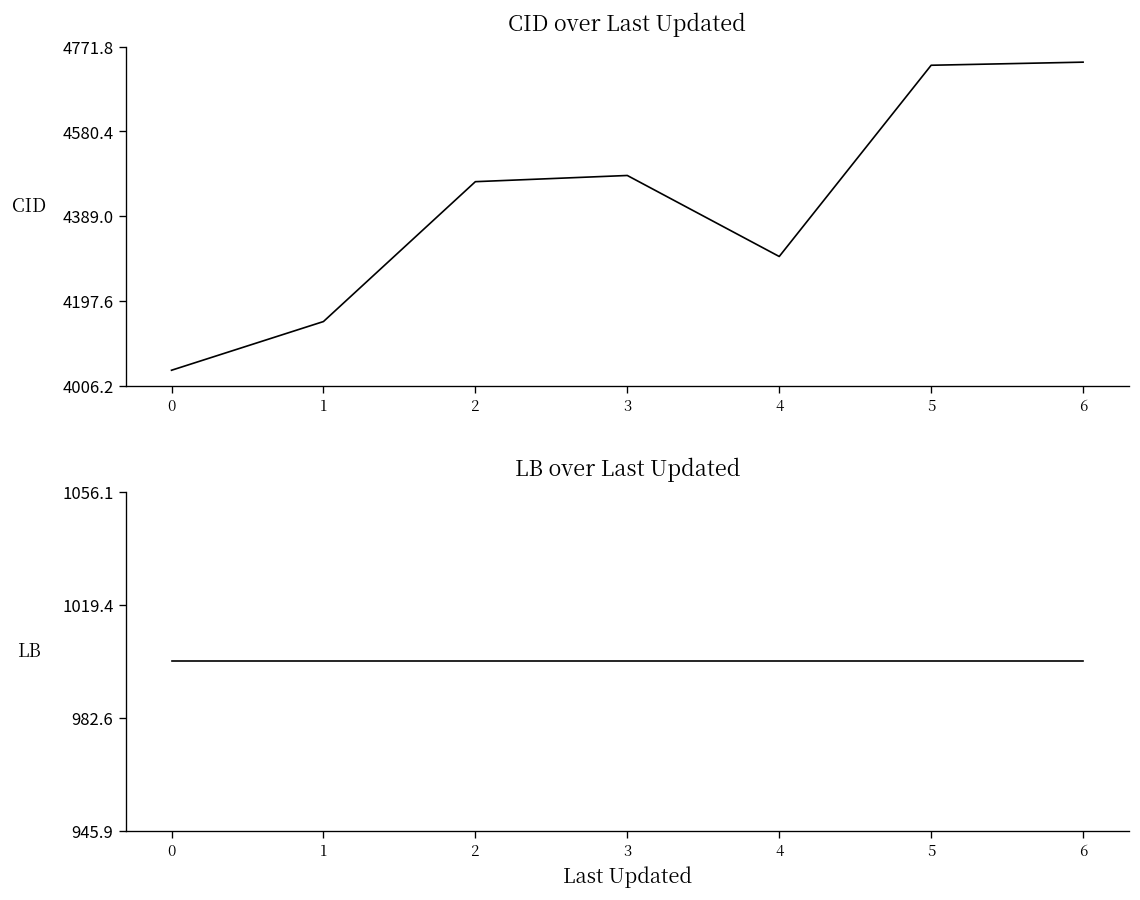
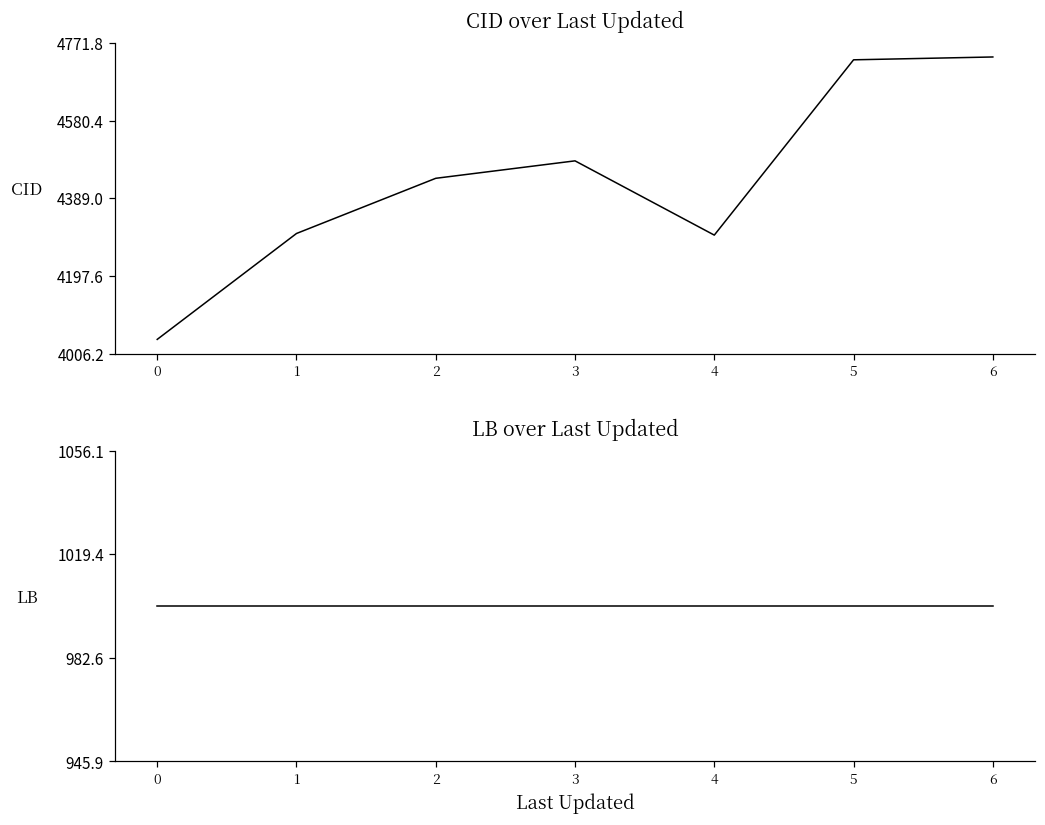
CID over Last Updated, 1: 4150 -> 4300
CID over Last Updated, 2: 4470 -> 4440
